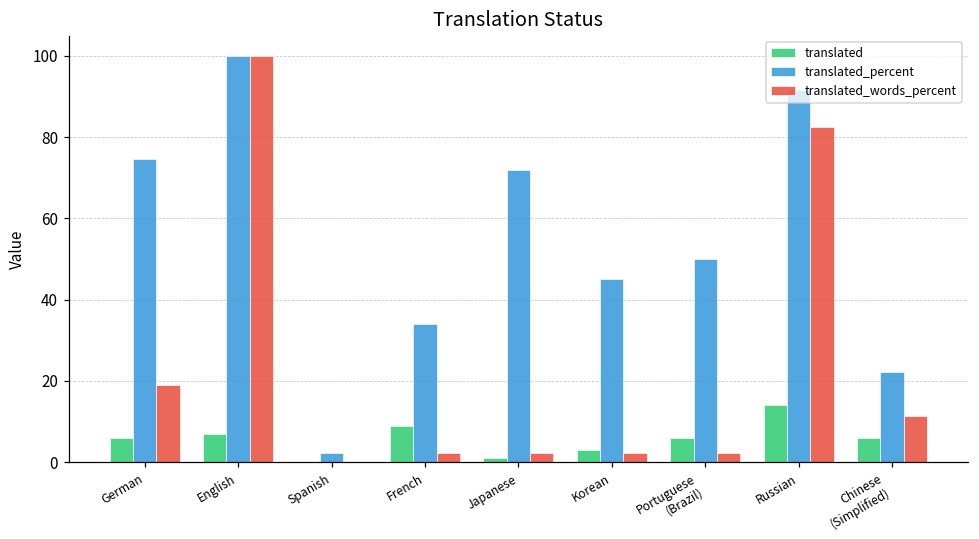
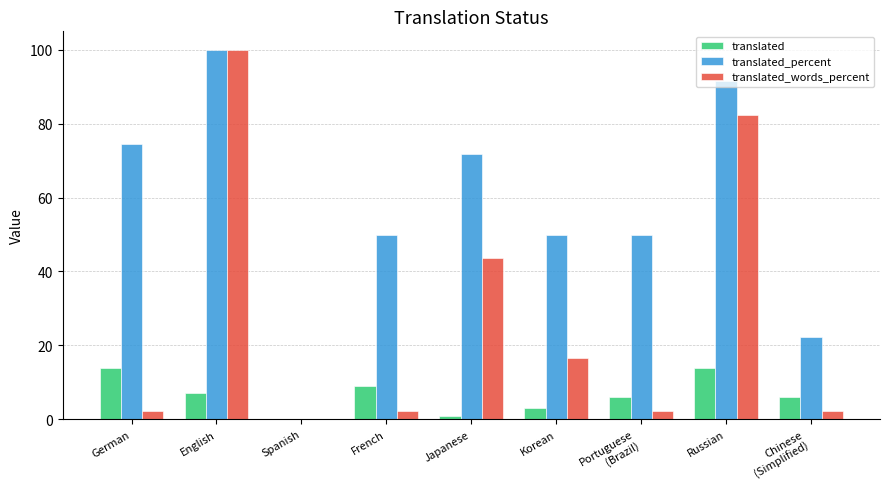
translated, German: 6 -> 14
translated_words_percent, German: 19 -> 2
translated_percent, Spanish: 2 -> 0
translated_percent, French: 34 -> 50
translated_words_percent, Japanese: 2 -> 44
translated_percent, Korean: 45 -> 50
translated_words_percent, Korean: 2 -> 17
translated_words_percent, Chinese (Simplified): 12 -> 2
